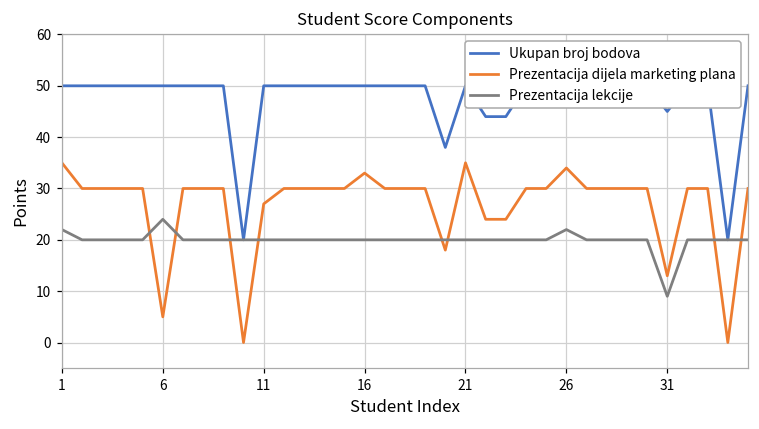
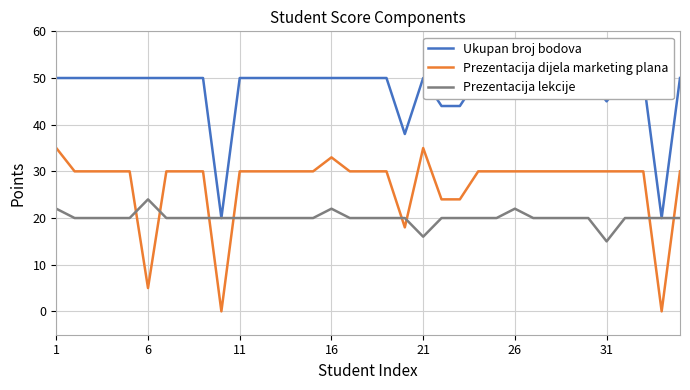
Prezentacija dijela marketing plana, 11: 27 -> 30
Prezentacija lekcije, 16: 20 -> 22
Prezentacija lekcije, 21: 20 -> 16
Prezentacija dijela marketing plana, 26: 34 -> 30
Prezentacija dijela marketing plana, 31: 13 -> 30
Prezentacija lekcije, 31: 9 -> 15
